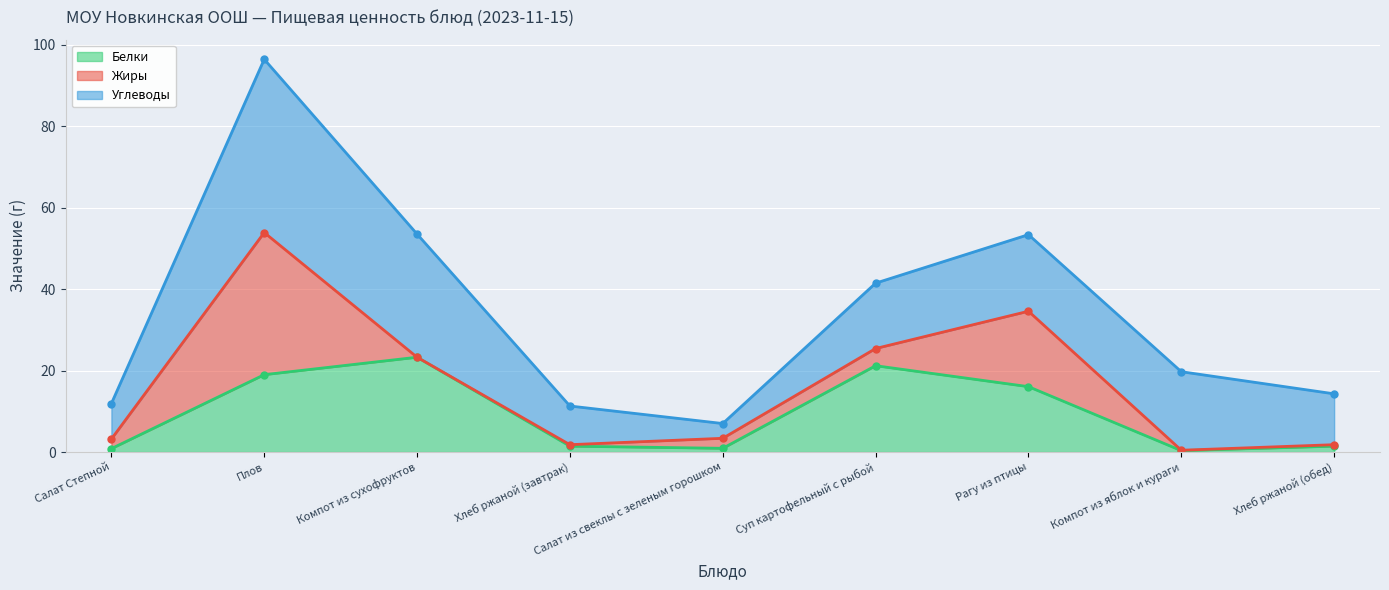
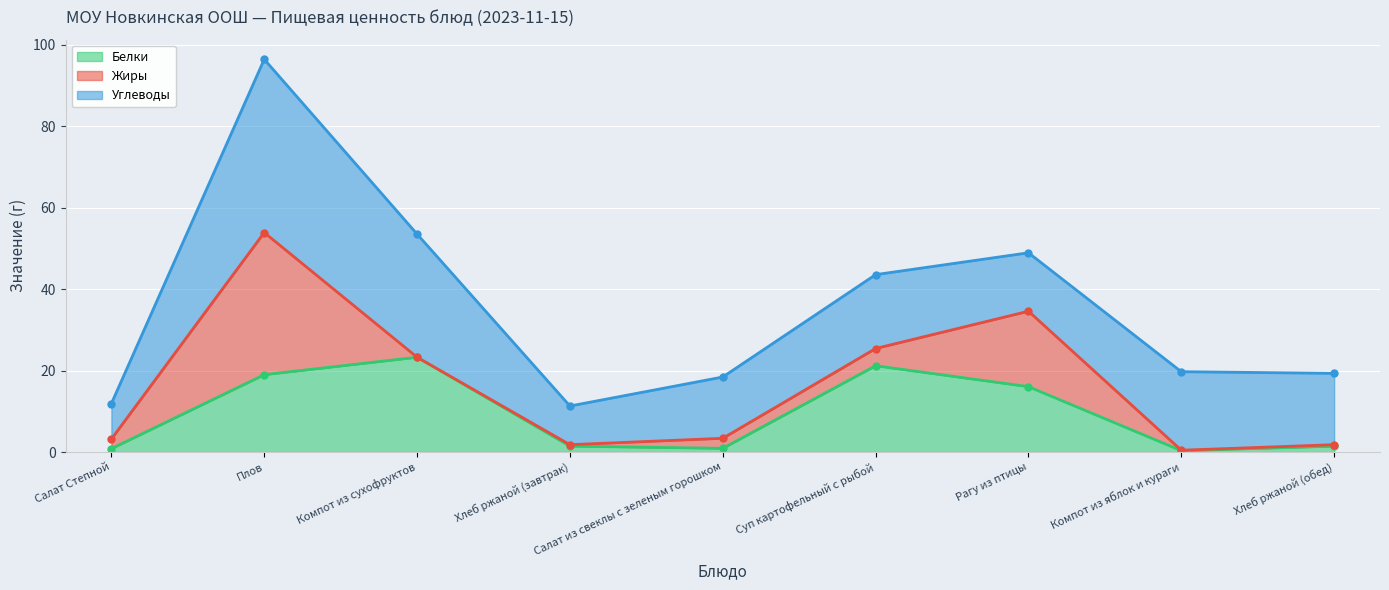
Углеводы, Салат из свеклы с зеленым горошком: 4 -> 15
Углеводы, Суп картофельный с рыбой: 16 -> 18
Углеводы, Рагу из птицы: 19 -> 14
Углеводы, Хлеб ржаной (обед): 12 -> 18
